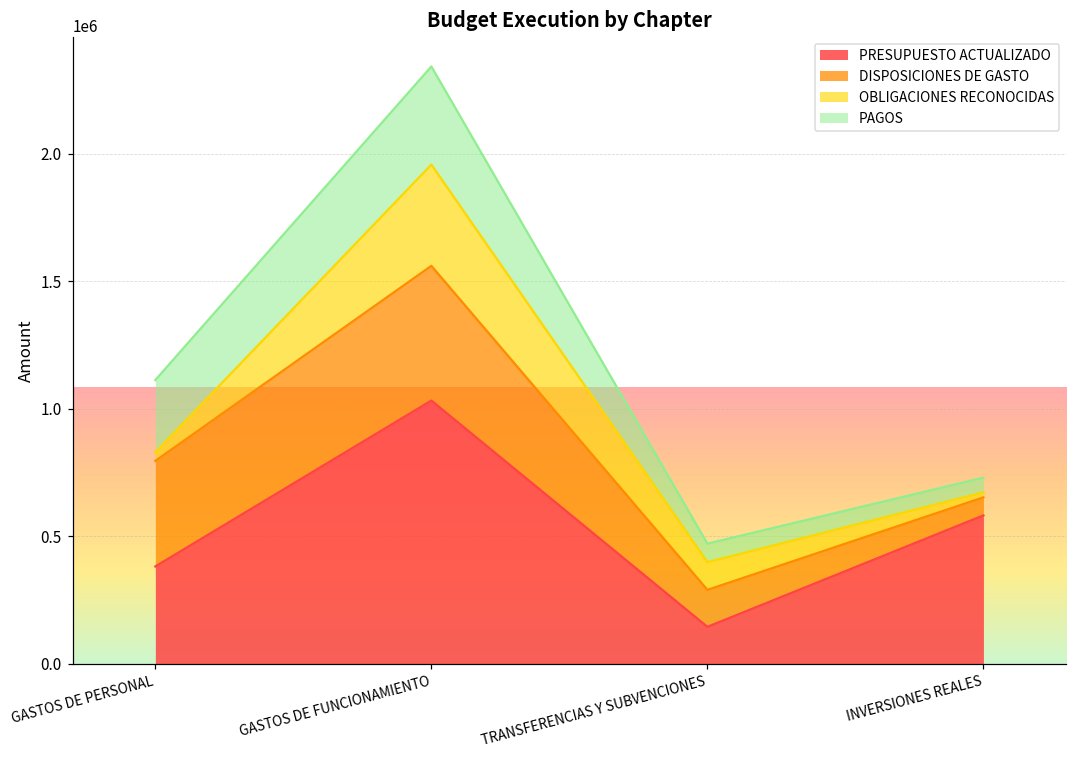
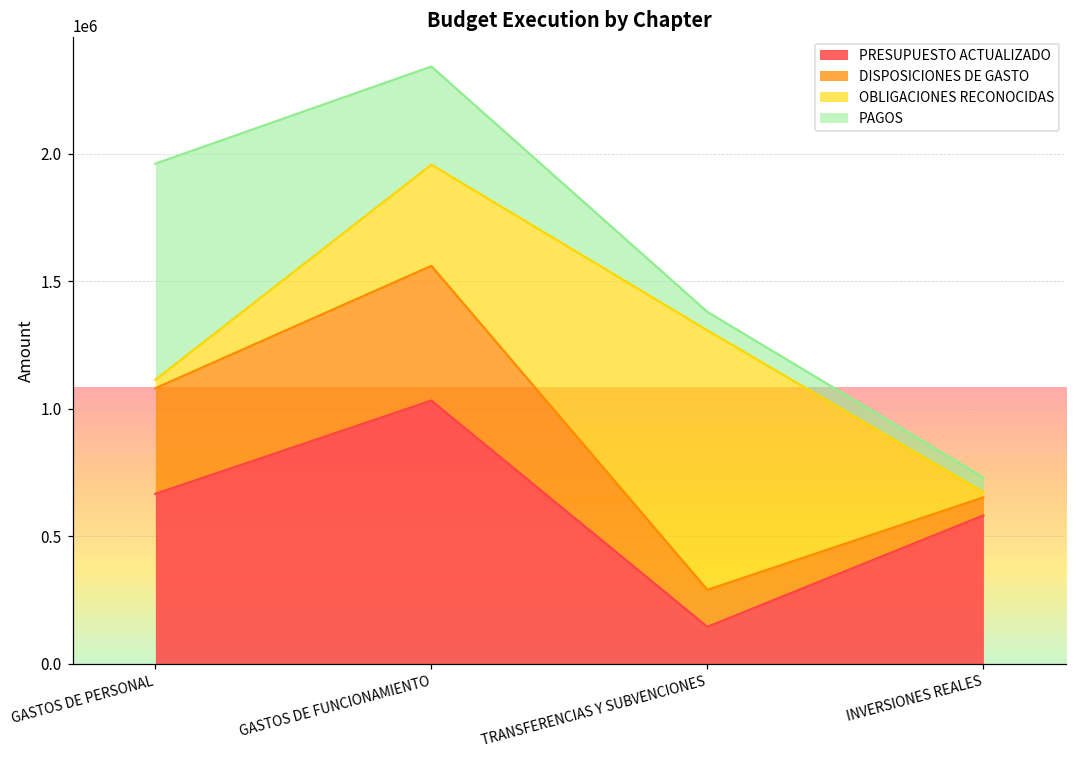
PRESUPUESTO ACTUALIZADO, GASTOS DE PERSONAL: 380000 -> 670000
PAGOS, GASTOS DE PERSONAL: 280000 -> 850000
OBLIGACIONES RECONOCIDAS, TRANSFERENCIAS Y SUBVENCIONES: 110000 -> 1020000
